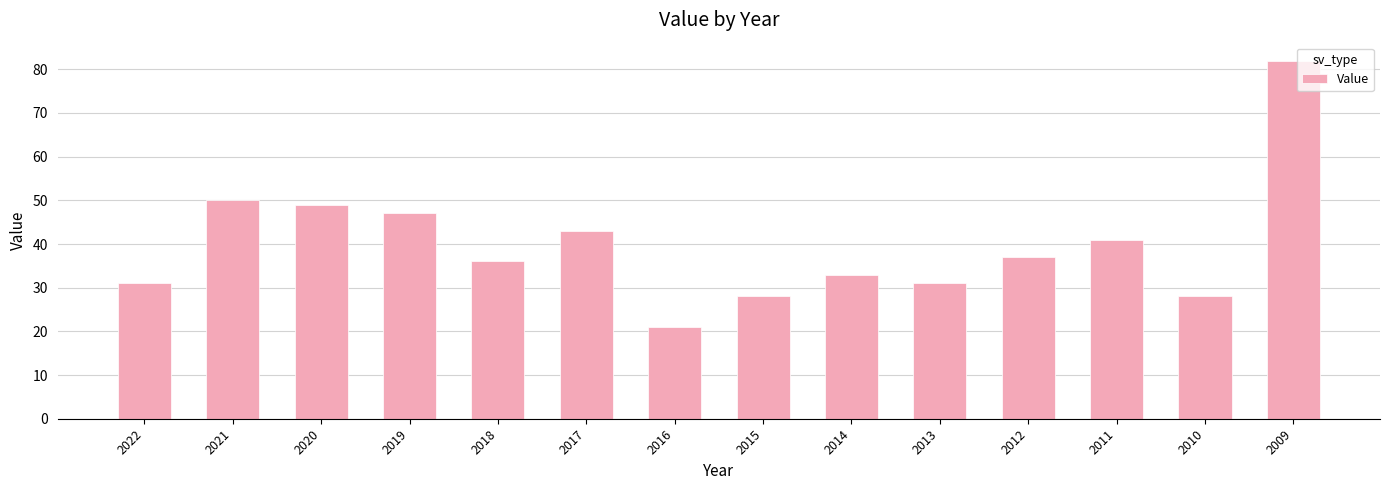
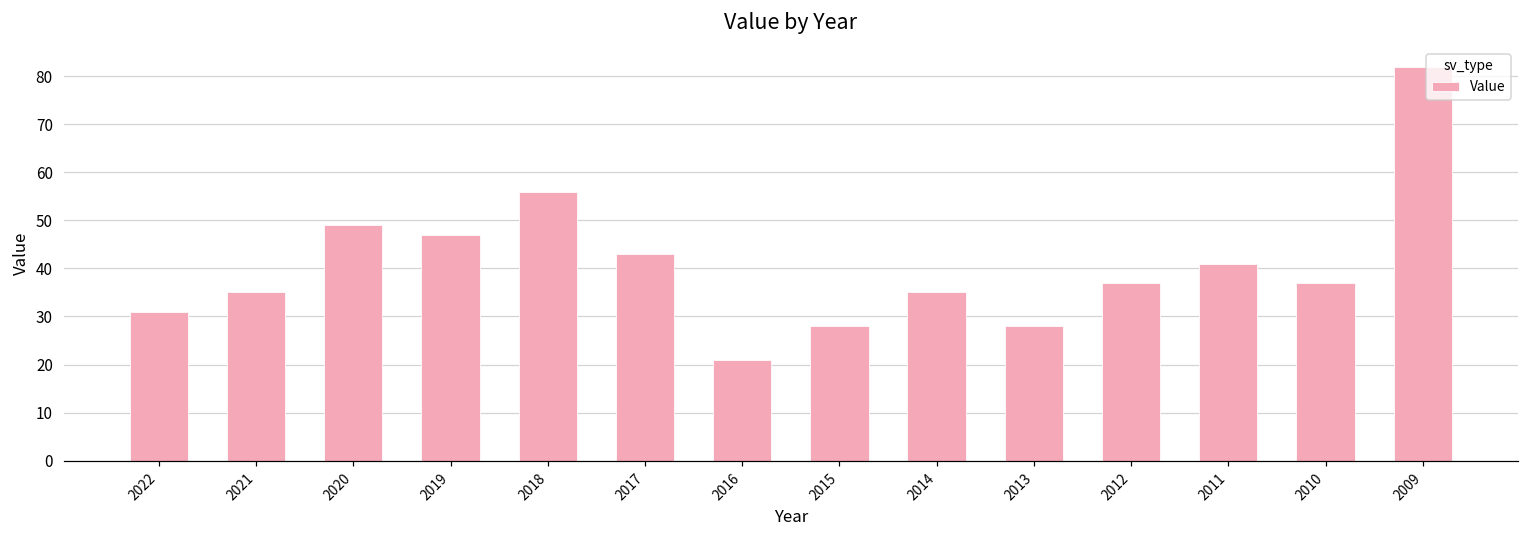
2021: 50 -> 35
2018: 36 -> 56
2014: 33 -> 35
2013: 31 -> 28
2010: 28 -> 37
